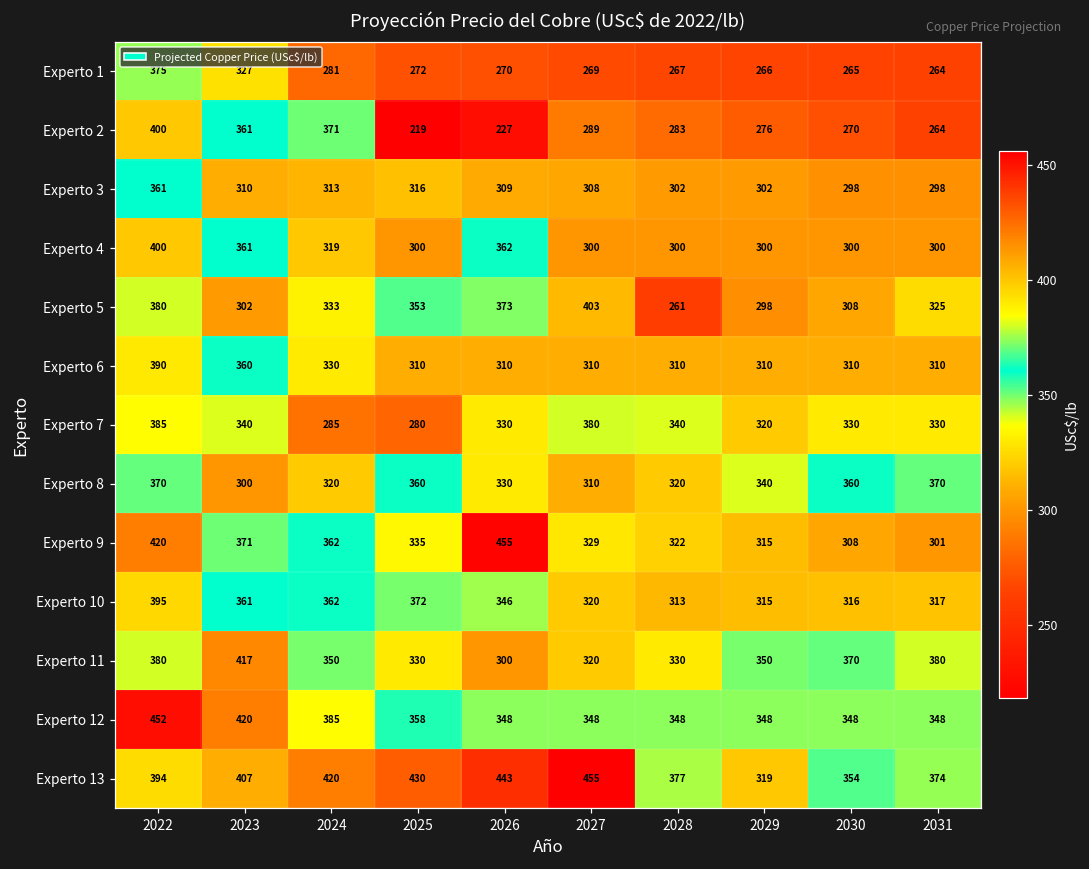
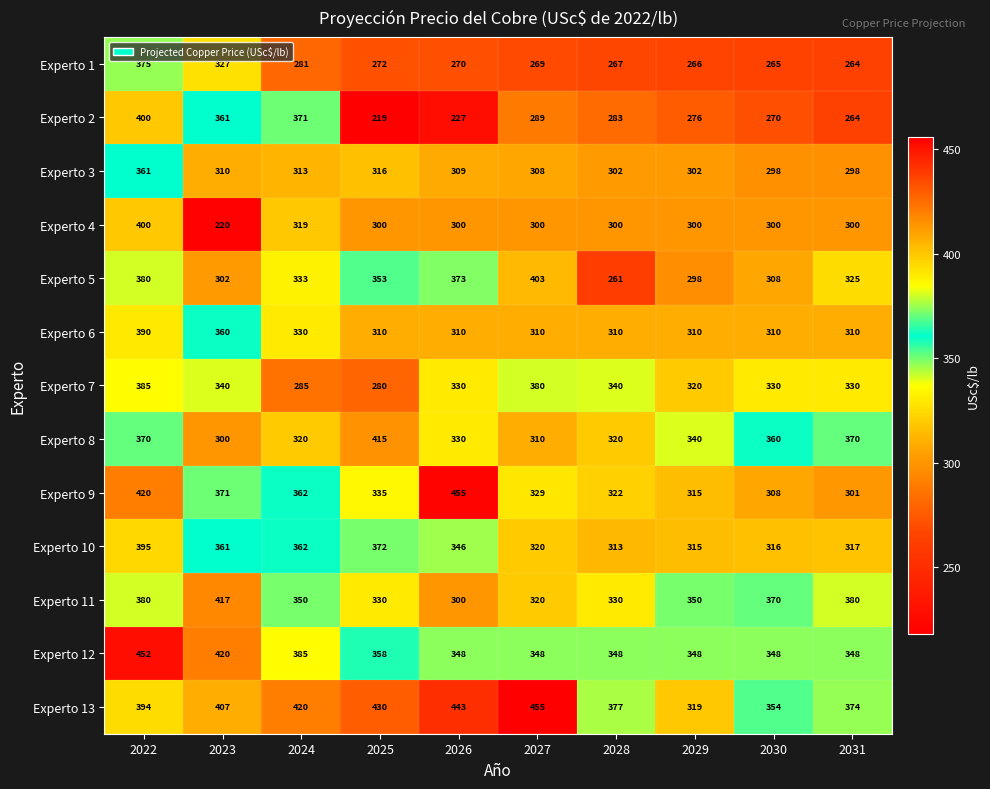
Experto 4, 2023: 361 -> 220
Experto 4, 2026: 362 -> 300
Experto 8, 2025: 360 -> 415
